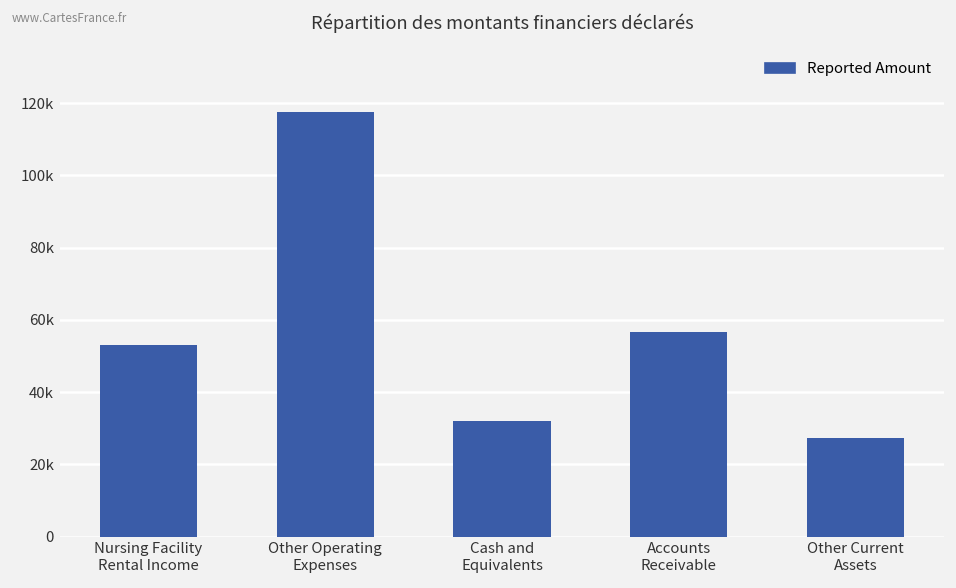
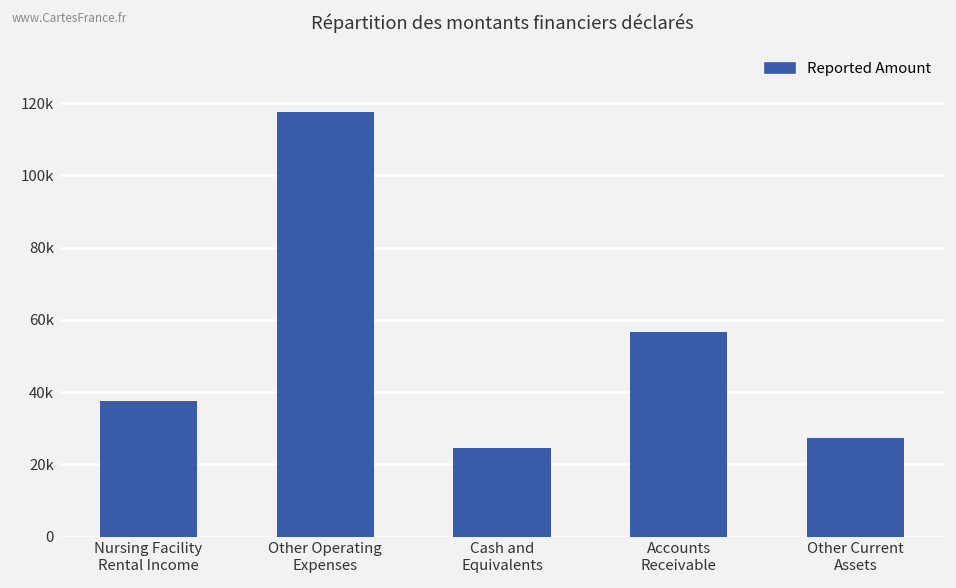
Nursing Facility Rental Income: 53000 -> 37000
Cash and Equivalents: 32000 -> 25000
